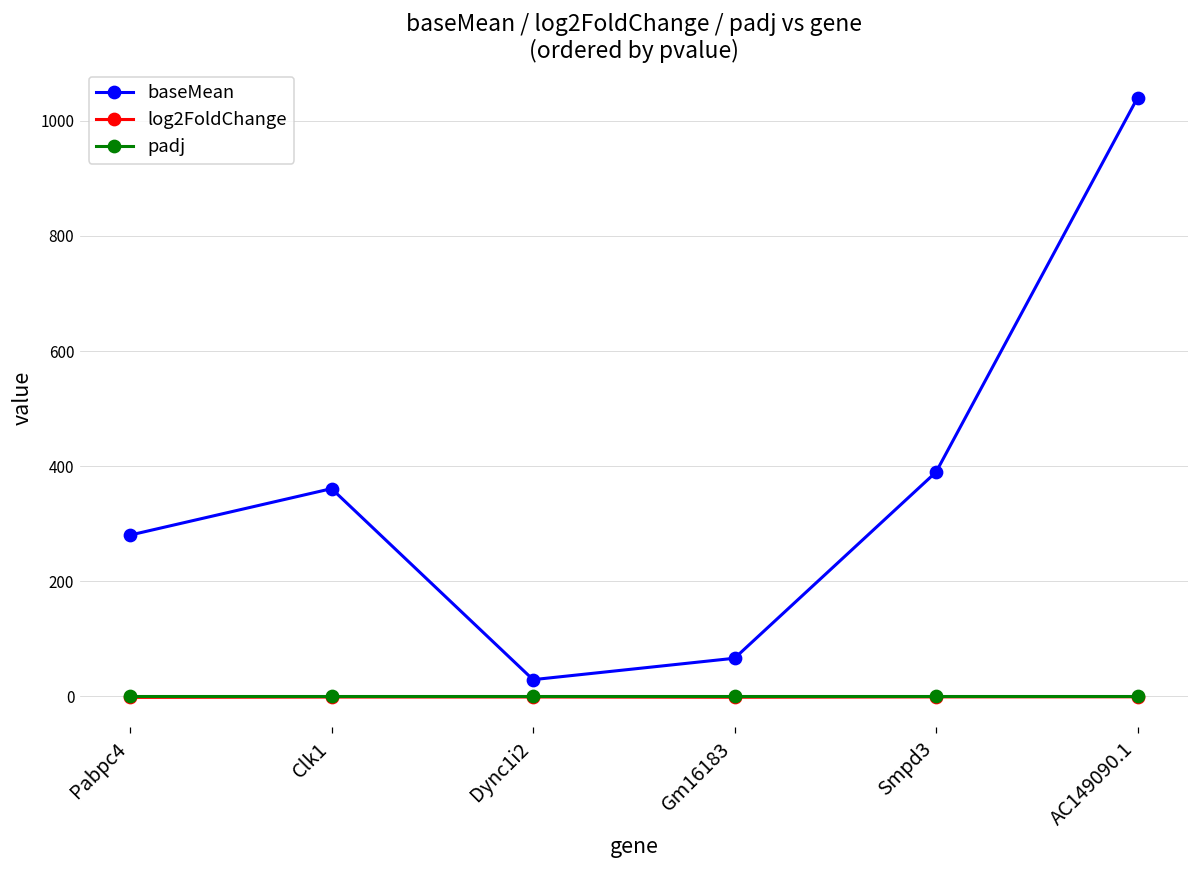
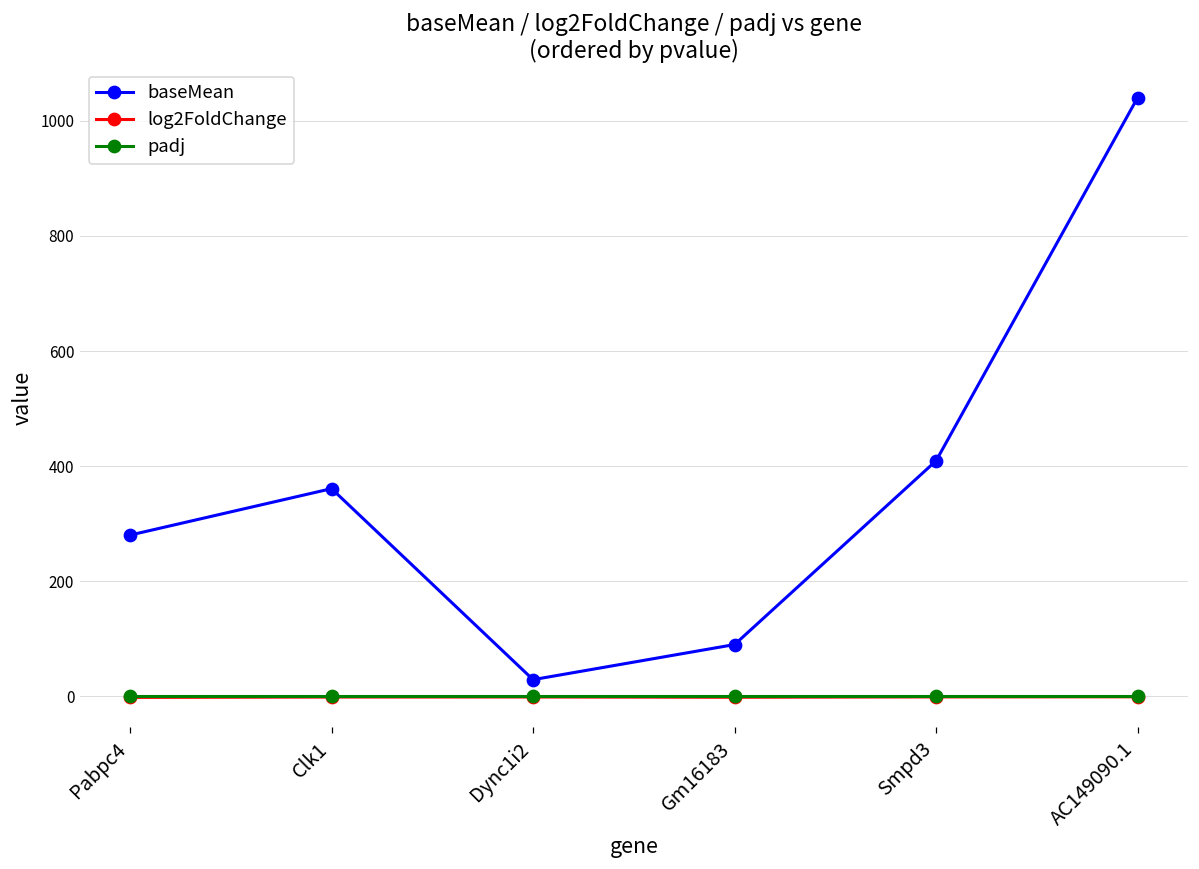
baseMean, Gm16183: 70 -> 90
baseMean, Smpd3: 390 -> 410
